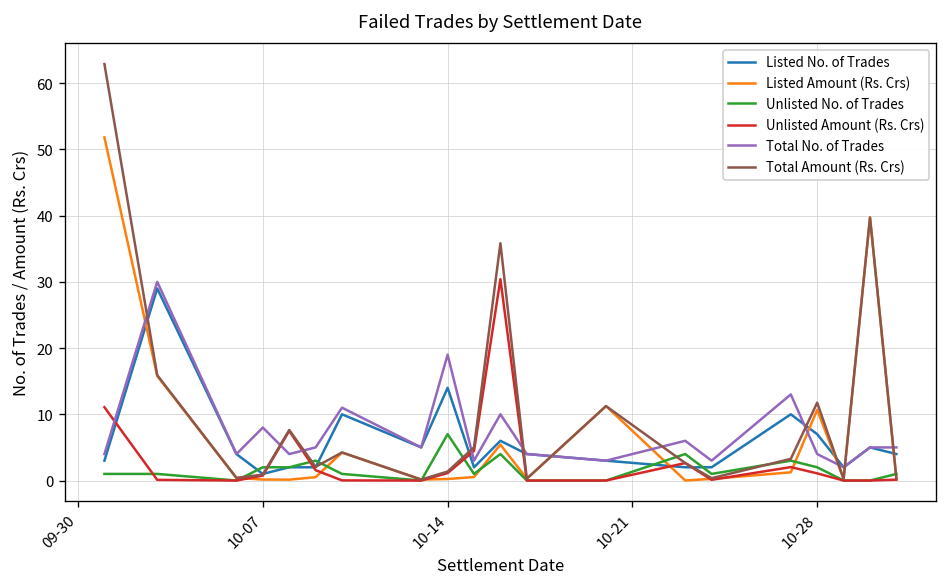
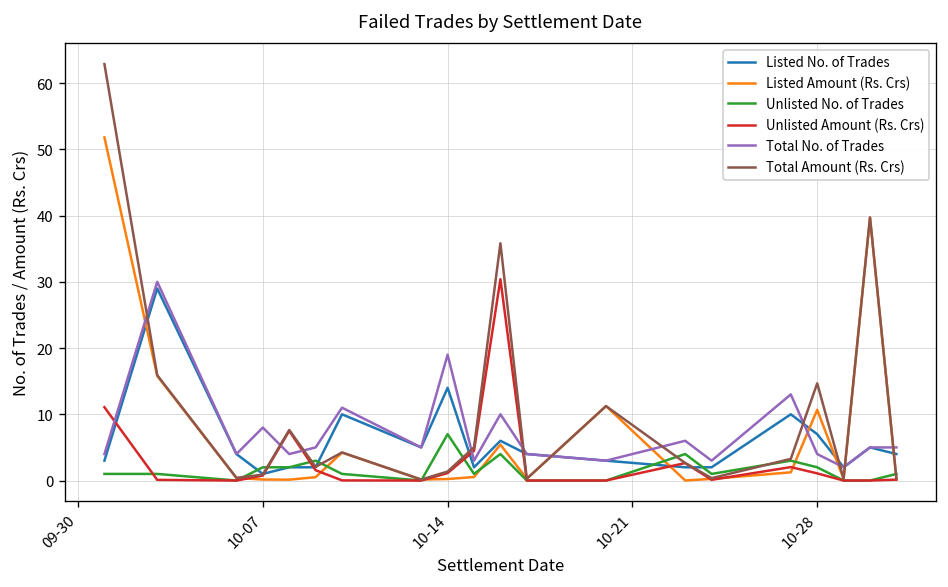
Total Amount (Rs. Crs), 10-28: 12 -> 15
